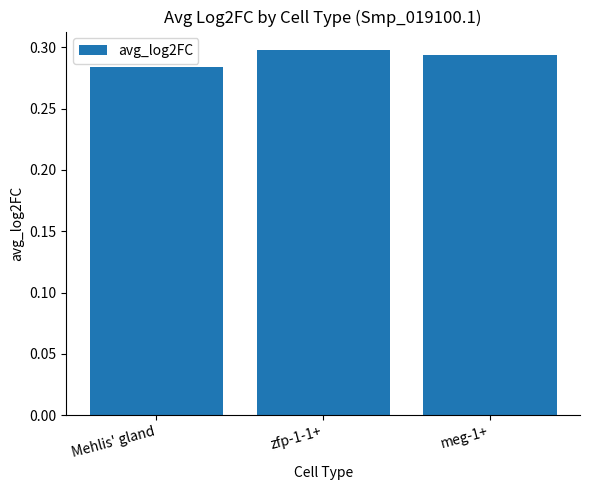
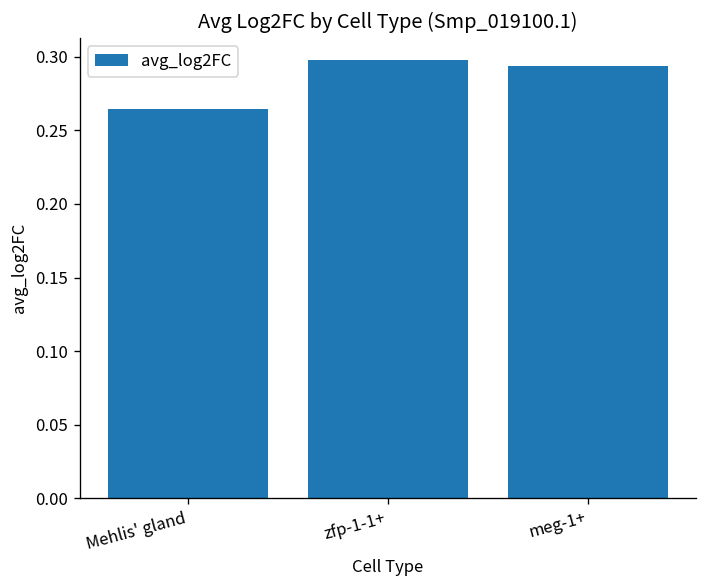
Mehlis' gland: 0.284 -> 0.264
